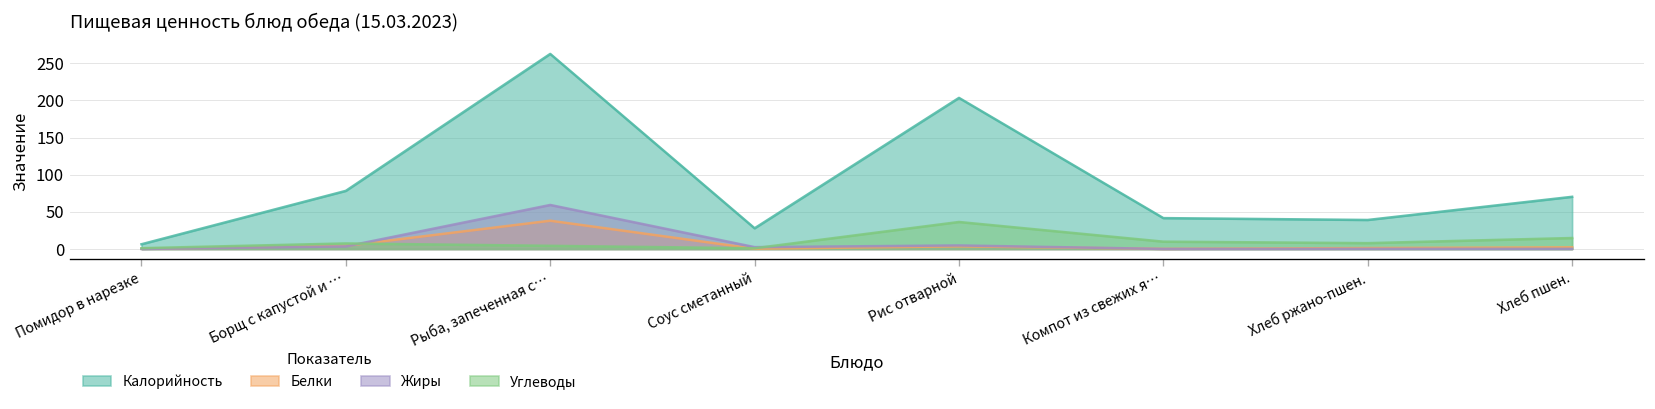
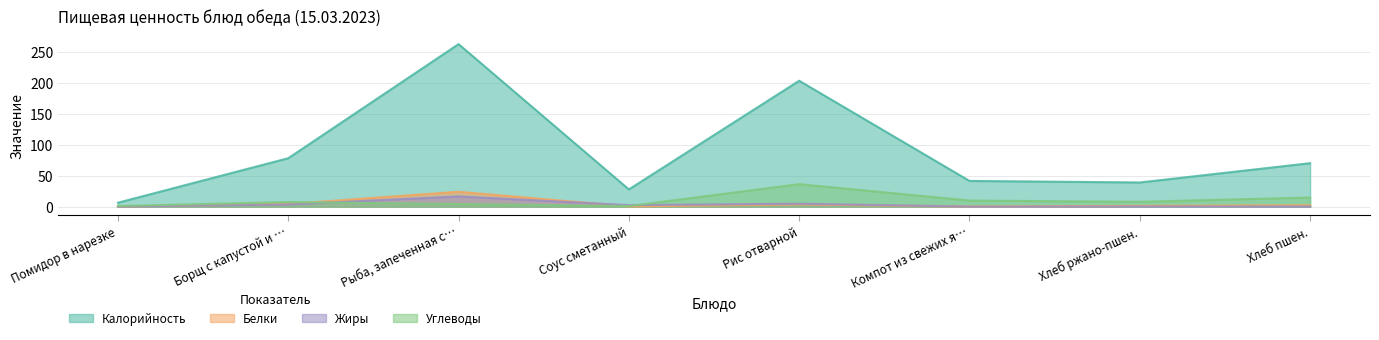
Белки, Рыба, запеченная с…: 40 -> 20
Жиры, Рыба, запеченная с…: 60 -> 20
